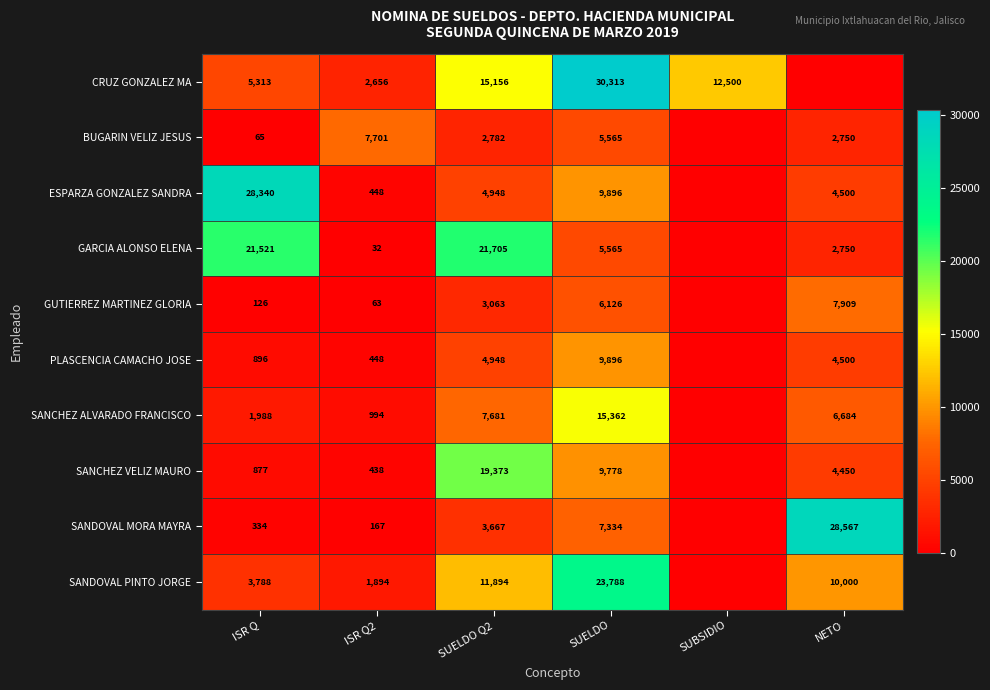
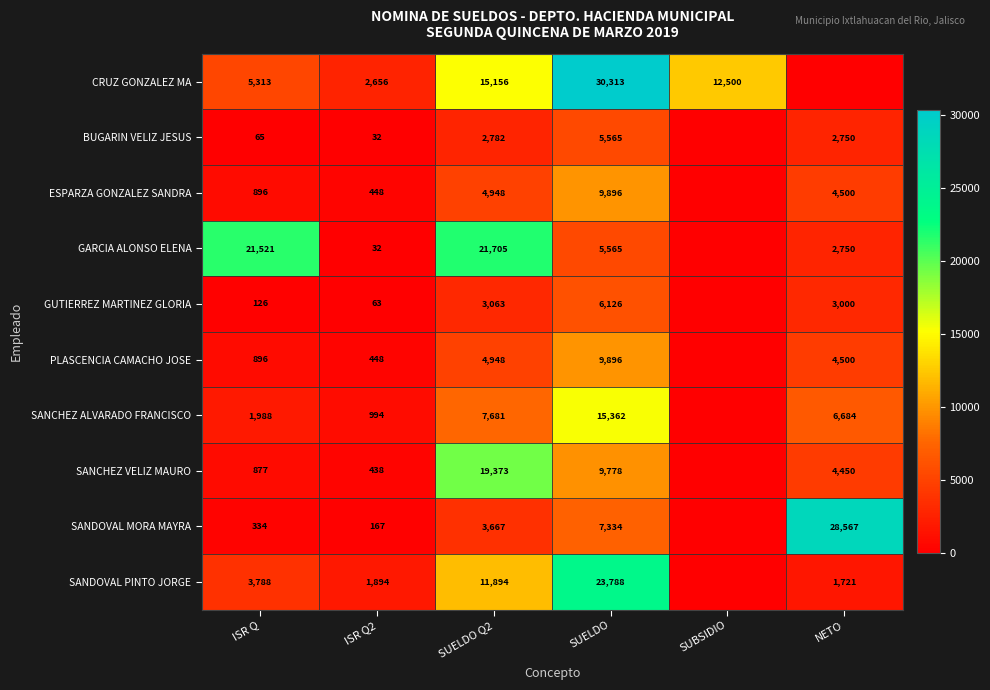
BUGARIN VELIZ JESUS, ISR Q2: 7,701 -> 32
ESPARZA GONZALEZ SANDRA, ISR Q: 28,340 -> 896
GUTIERREZ MARTINEZ GLORIA, NETO: 7,909 -> 3,000
SANDOVAL PINTO JORGE, NETO: 10,000 -> 1,721
